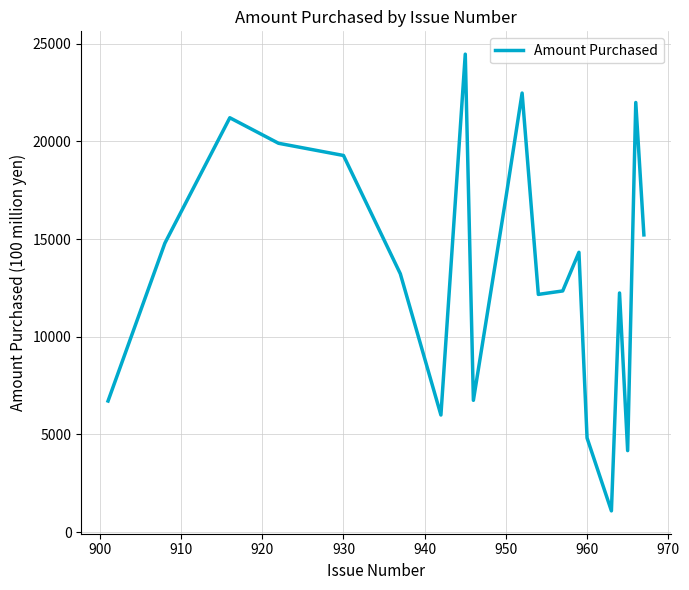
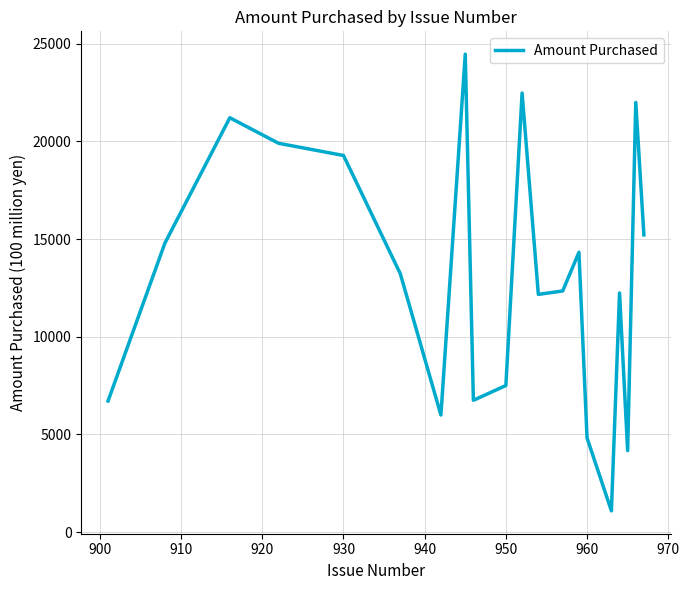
950: 17100 -> 7500
